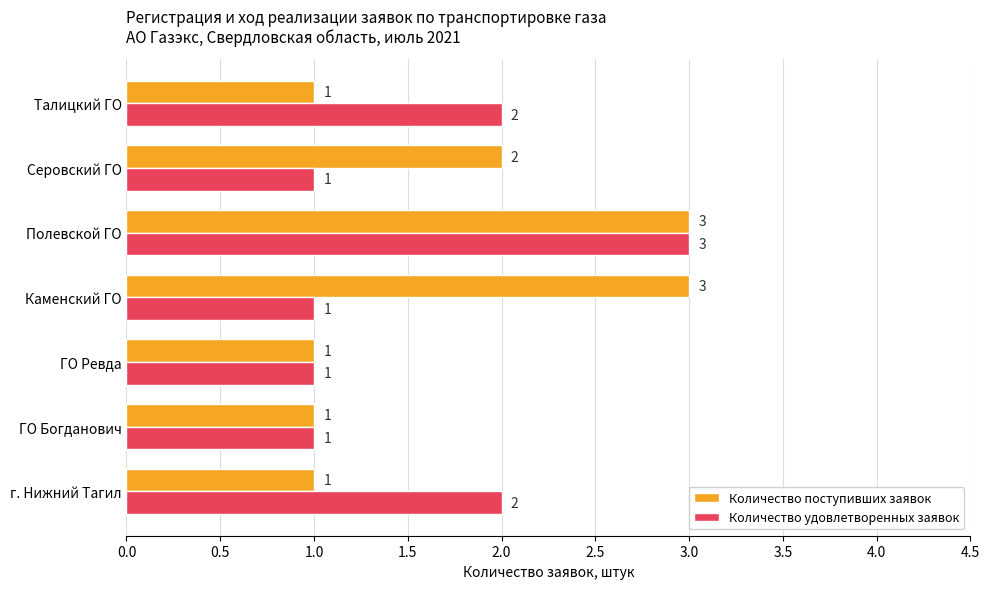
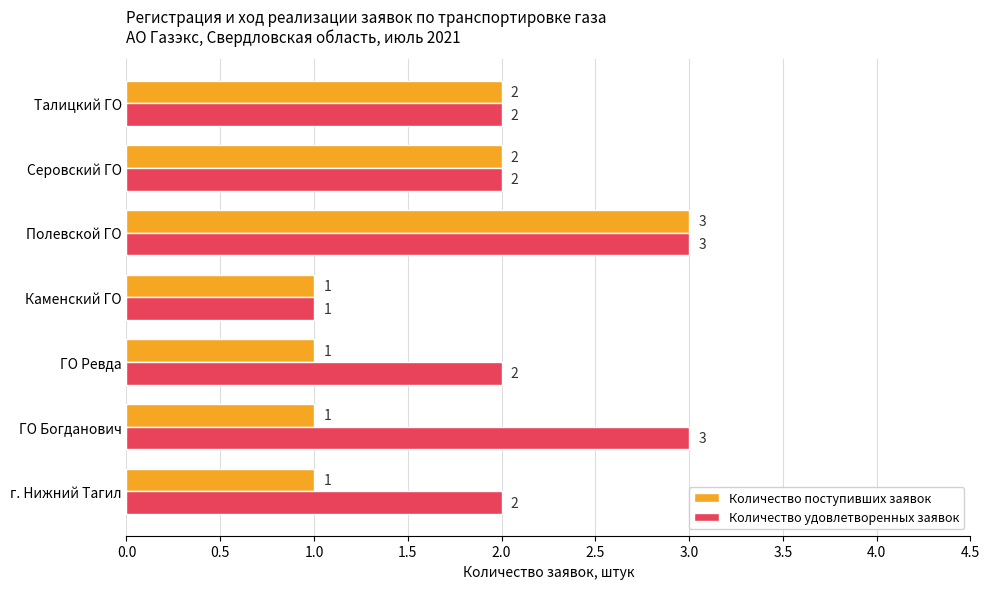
Количество поступивших заявок, Талицкий ГО: 1 -> 2
Количество удовлетворенных заявок, Серовский ГО: 1 -> 2
Количество поступивших заявок, Каменский ГО: 3 -> 1
Количество удовлетворенных заявок, ГО Ревда: 1 -> 2
Количество удовлетворенных заявок, ГО Богданович: 1 -> 3
